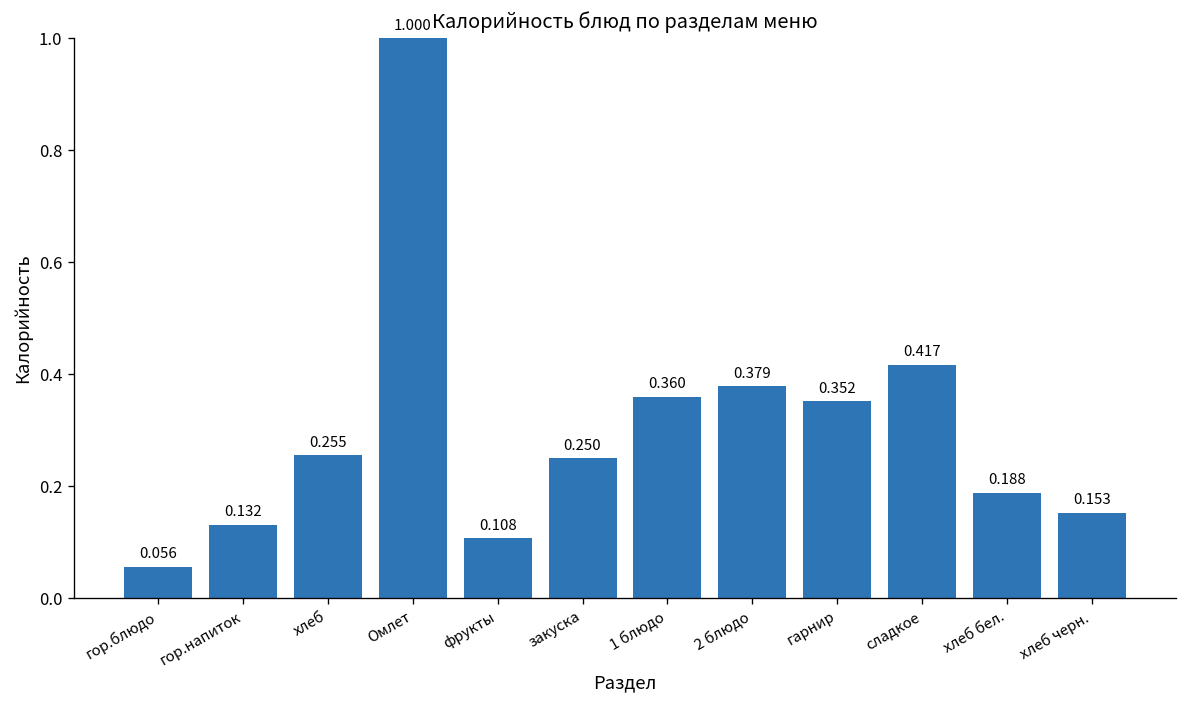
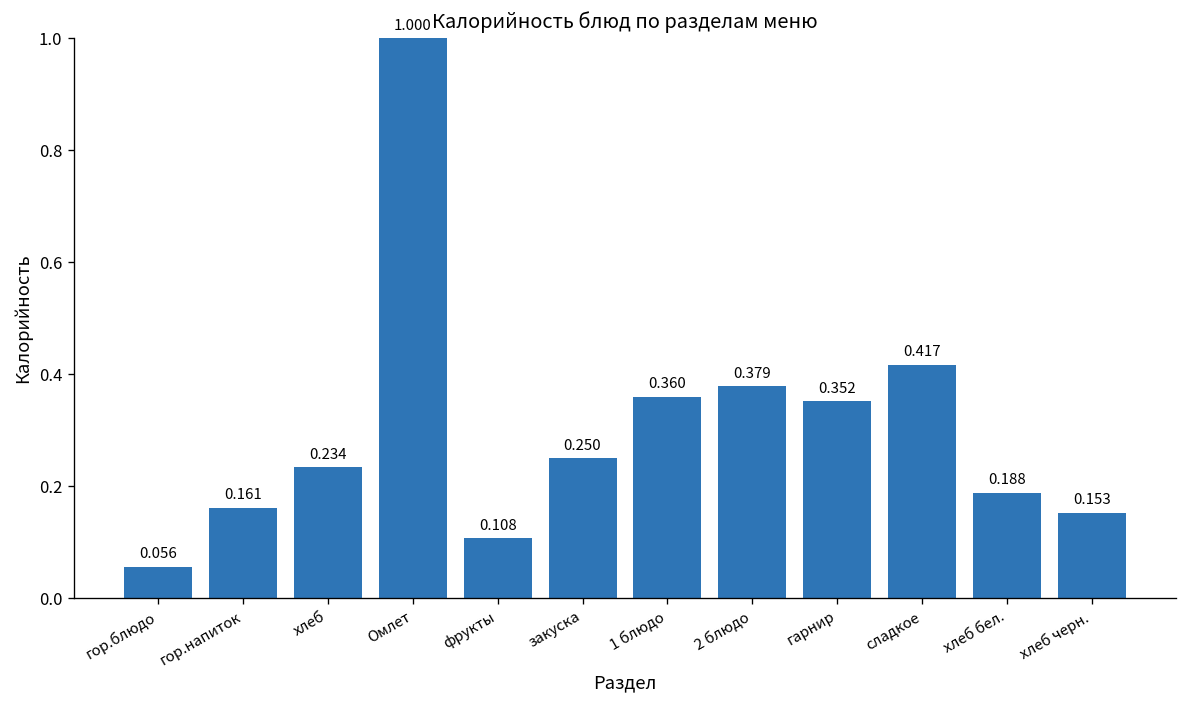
гор.напиток: 0.132 -> 0.161
хлеб: 0.255 -> 0.234
